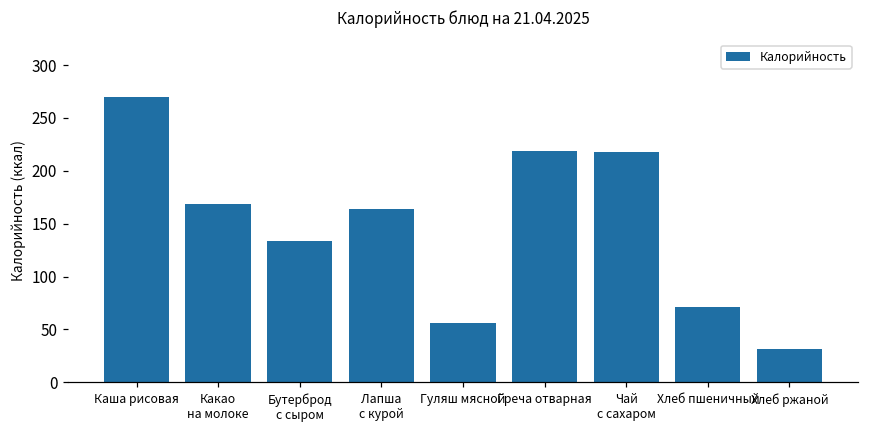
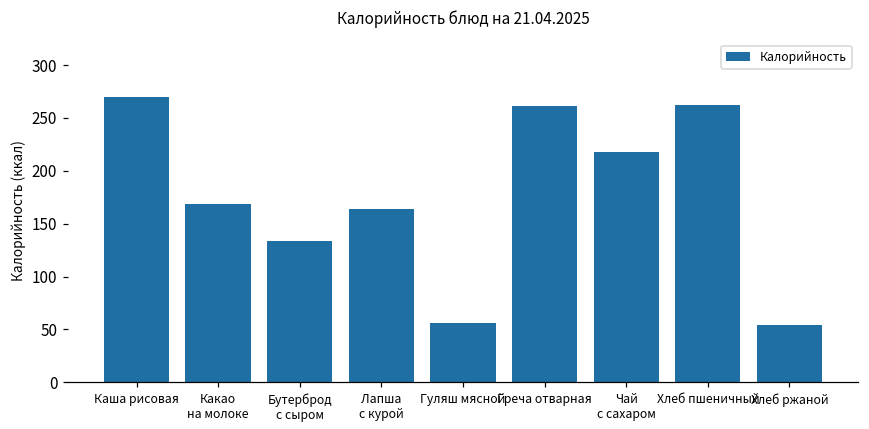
Греча отварная: 220 -> 260
Хлеб пшеничный: 70 -> 260
Хлеб ржаной: 30 -> 50
